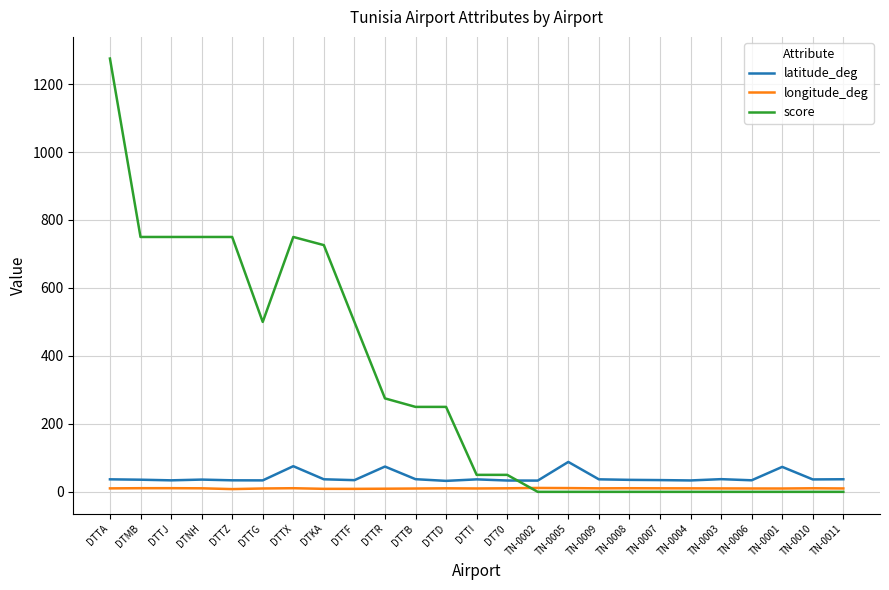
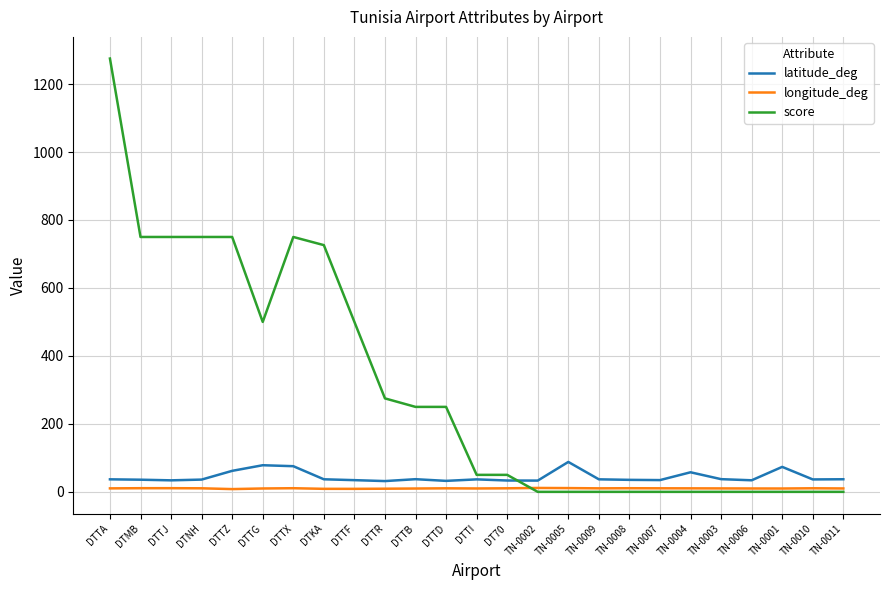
latitude_deg, DTTZ: 30 -> 60
latitude_deg, DTTG: 30 -> 80
latitude_deg, DTTR: 70 -> 30
latitude_deg, TN-0004: 30 -> 60
